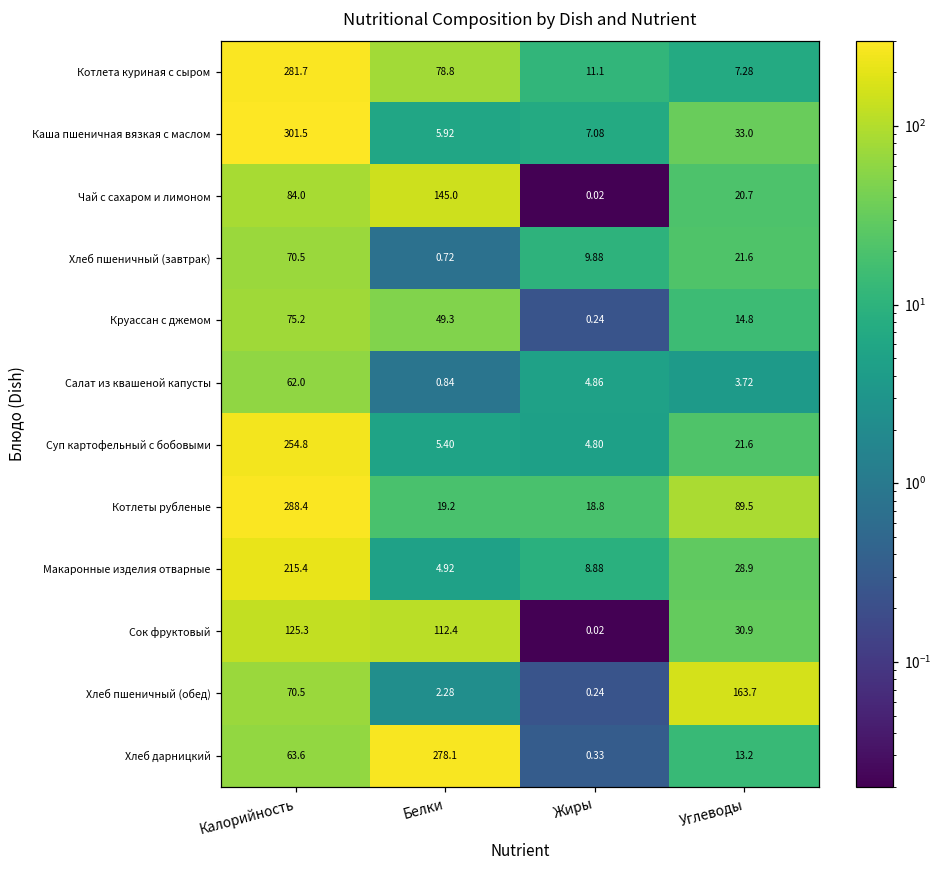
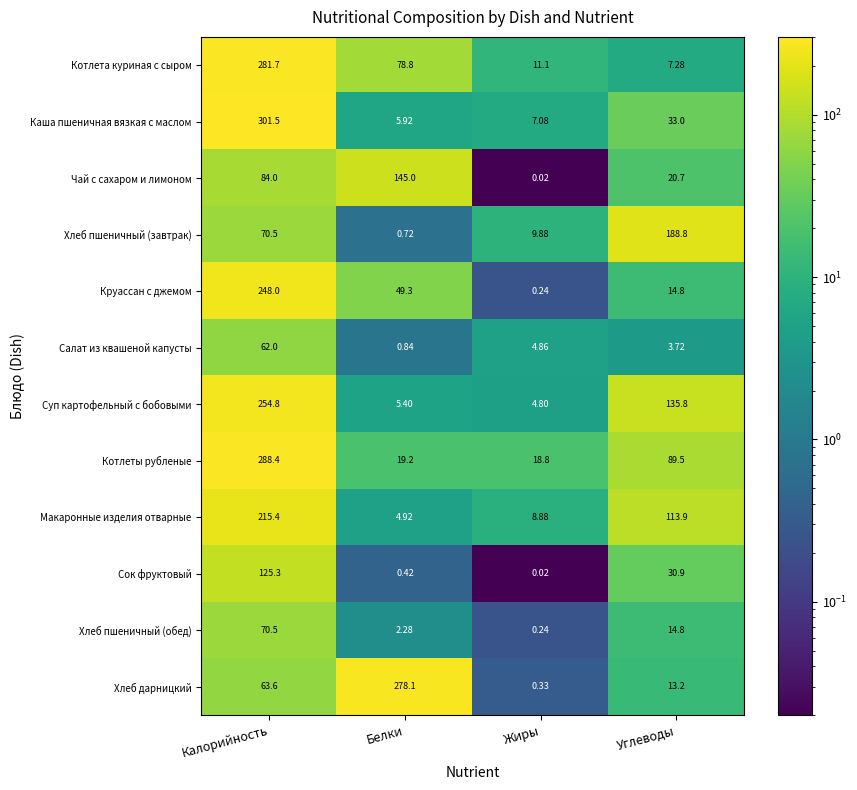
Хлеб пшеничный (завтрак), Углеводы: 21.6 -> 188.8
Круассан с джемом, Калорийность: 75.2 -> 248.0
Суп картофельный с бобовыми, Углеводы: 21.6 -> 135.8
Макаронные изделия отварные, Углеводы: 28.9 -> 113.9
Сок фруктовый, Белки: 112.4 -> 0.42
Хлеб пшеничный (обед), Углеводы: 163.7 -> 14.8
